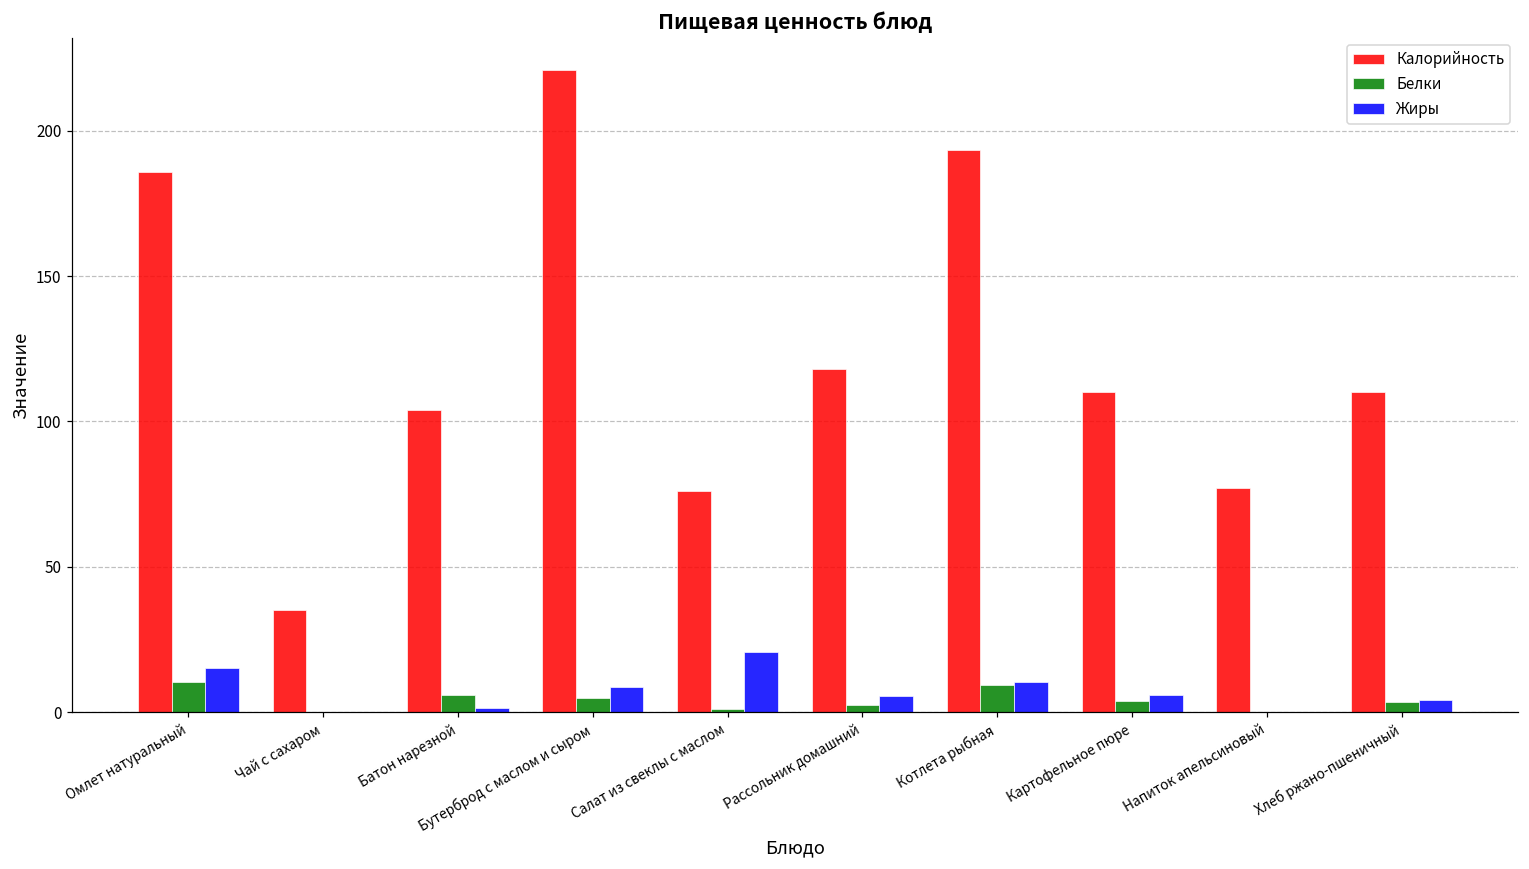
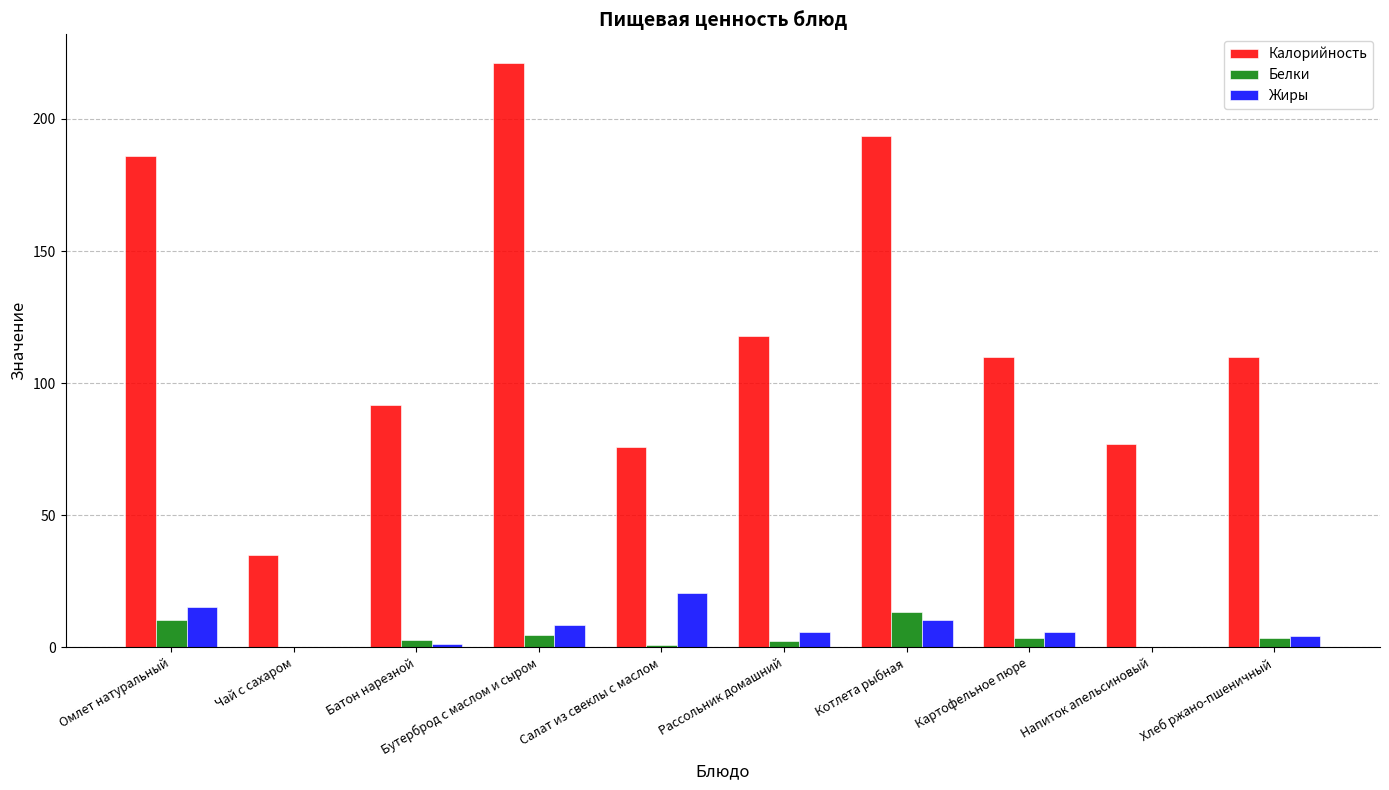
Калорийность, Батон нарезной: 104 -> 92
Белки, Батон нарезной: 6 -> 3
Белки, Котлета рыбная: 9 -> 13
